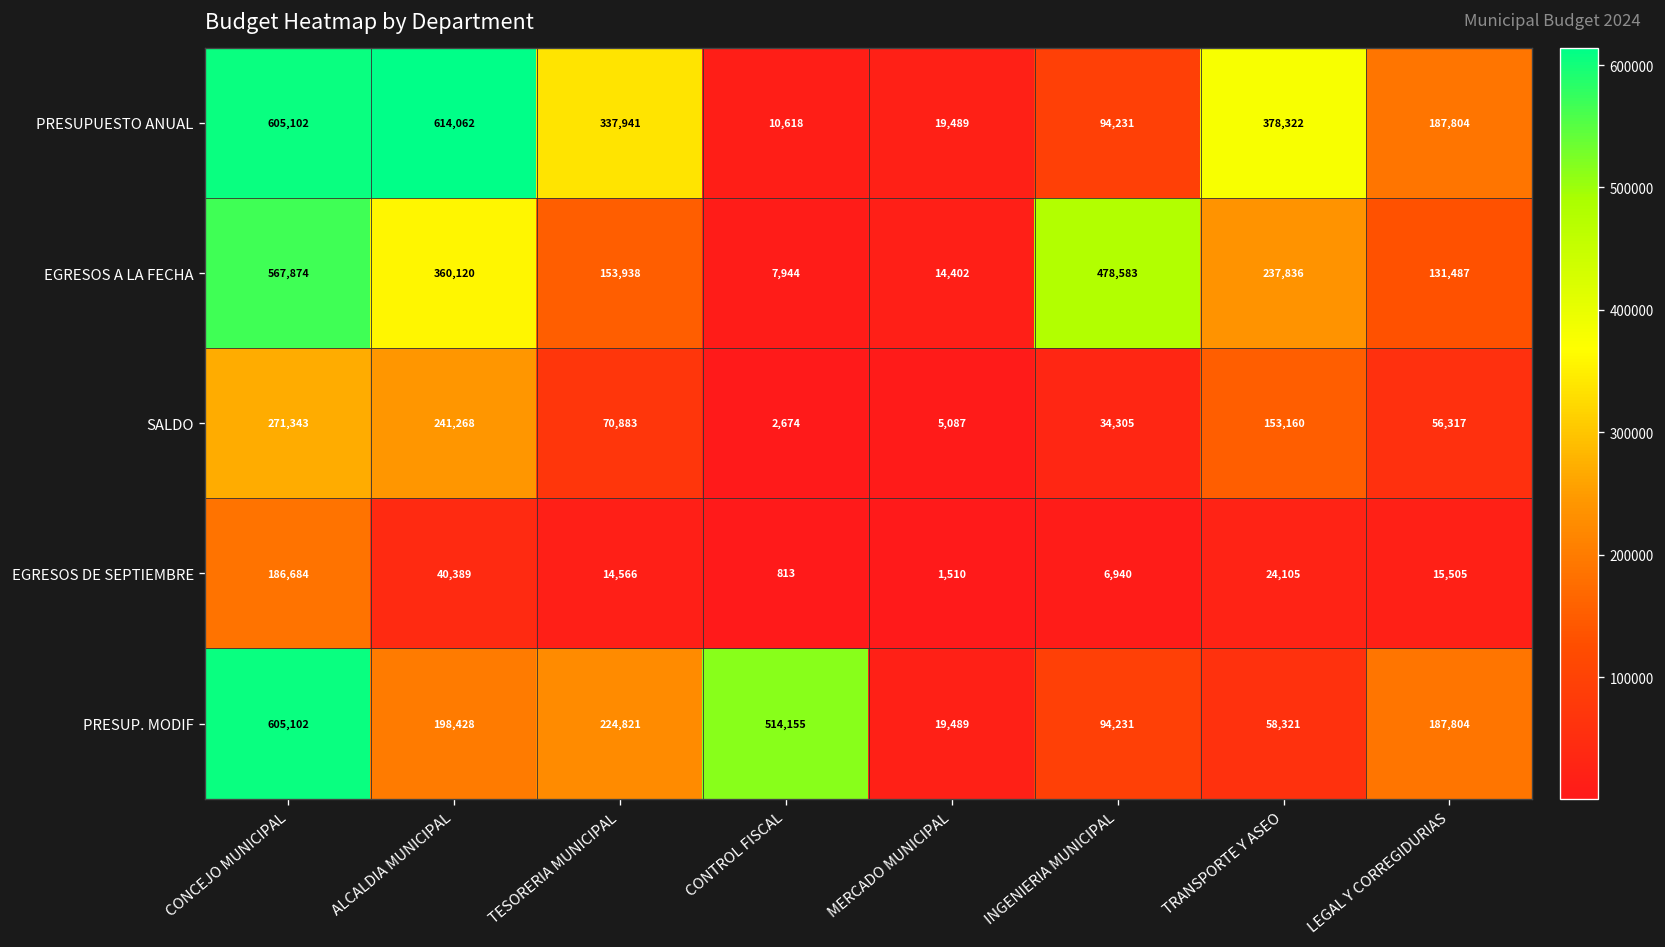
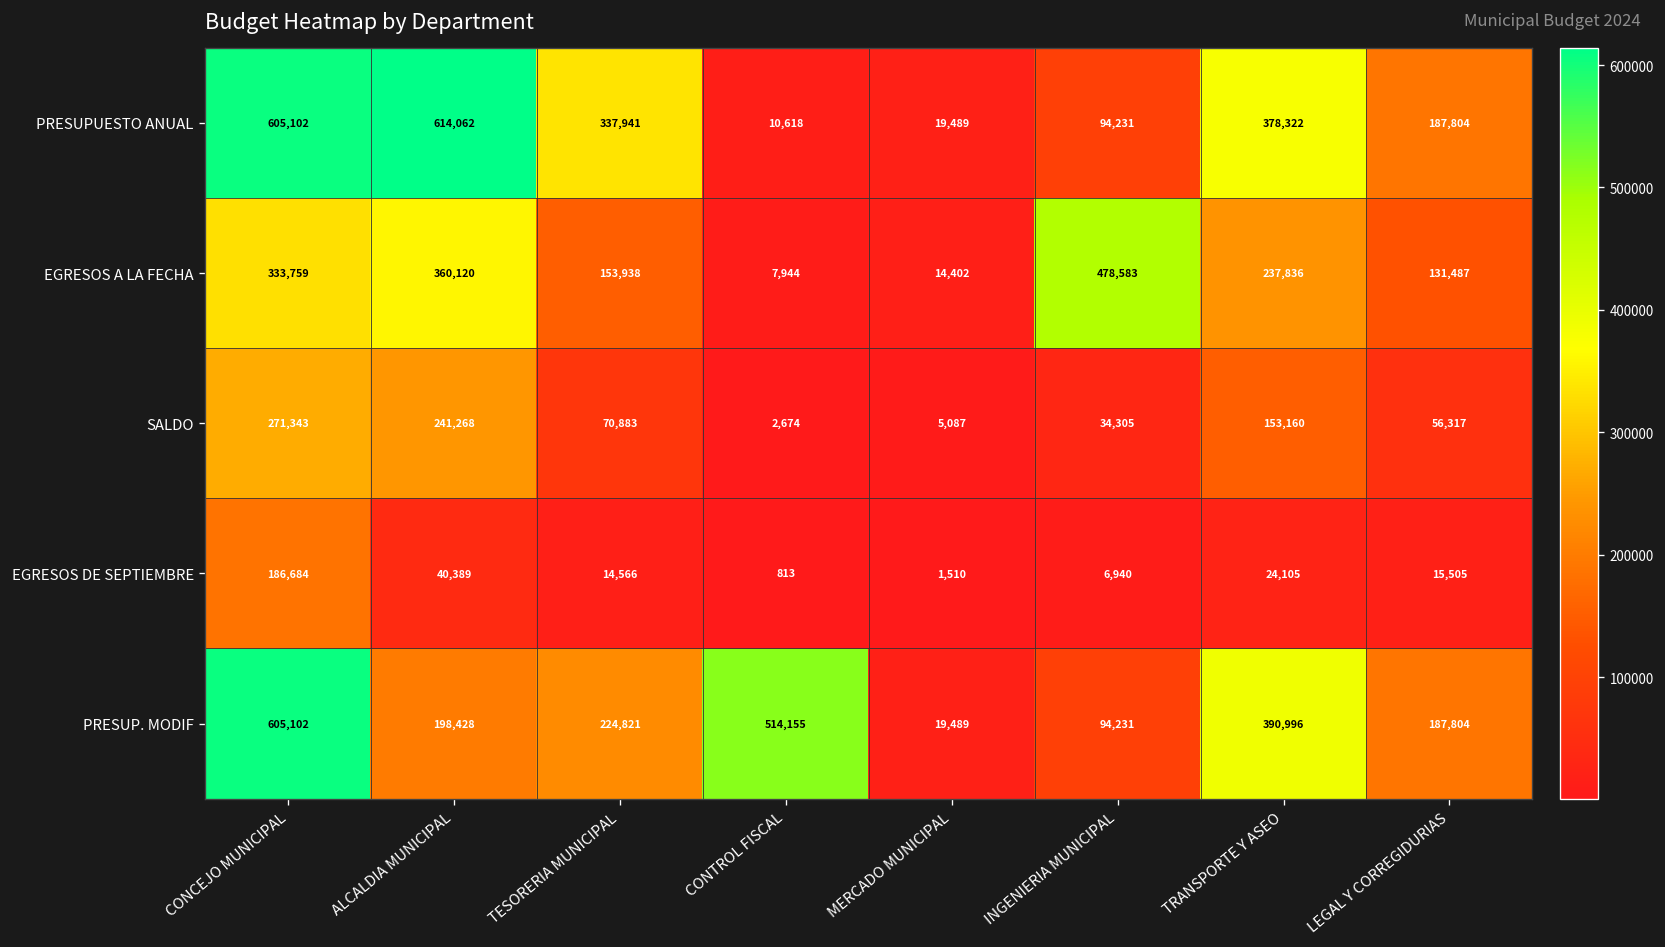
EGRESOS A LA FECHA, CONCEJO MUNICIPAL: 567,874 -> 333,759
PRESUP. MODIF, TRANSPORTE Y ASEO: 58,321 -> 390,996
